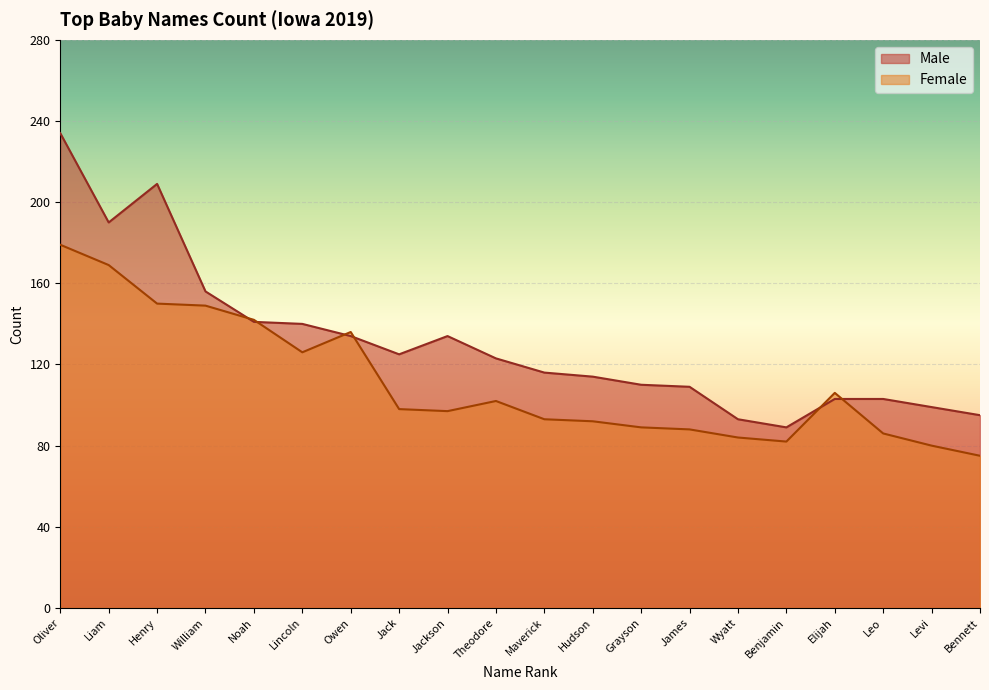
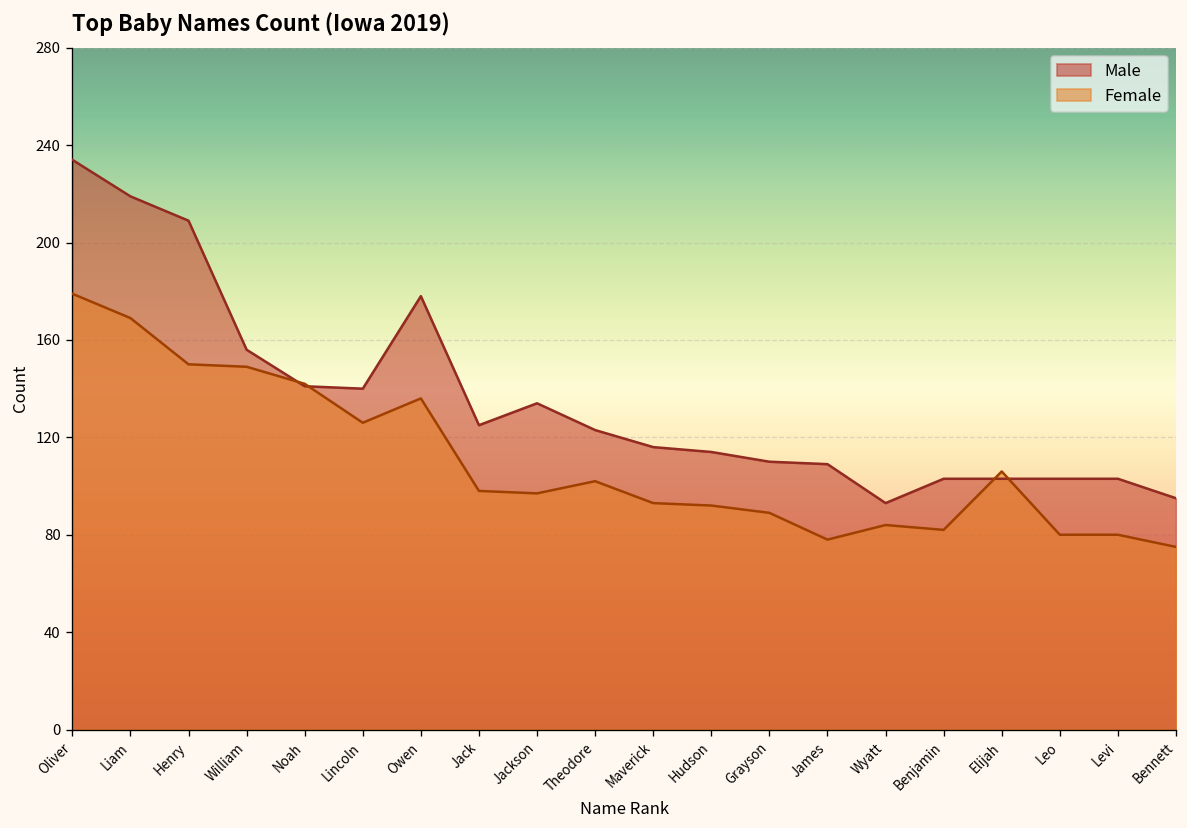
Male, Liam: 190 -> 219
Male, Owen: 134 -> 178
Female, James: 88 -> 78
Male, Benjamin: 89 -> 103
Female, Leo: 86 -> 80
Male, Levi: 99 -> 103
